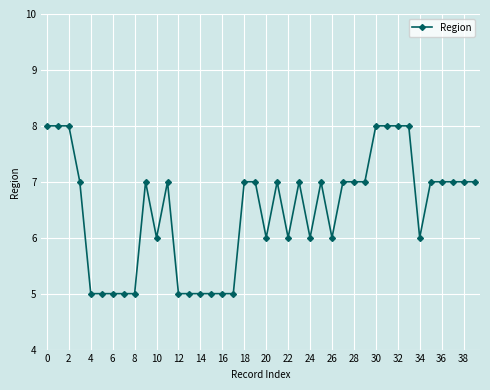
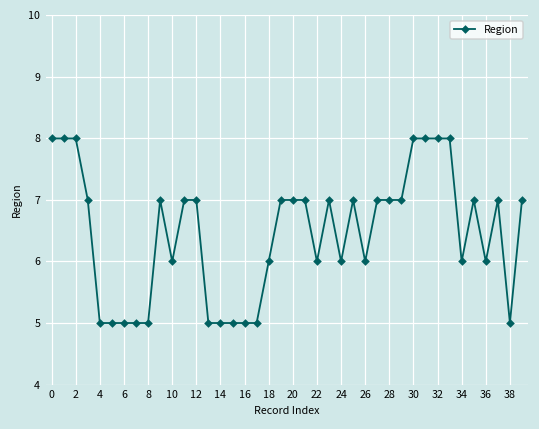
12: 5 -> 7
18: 7 -> 6
20: 6 -> 7
36: 7 -> 6
38: 7 -> 5
